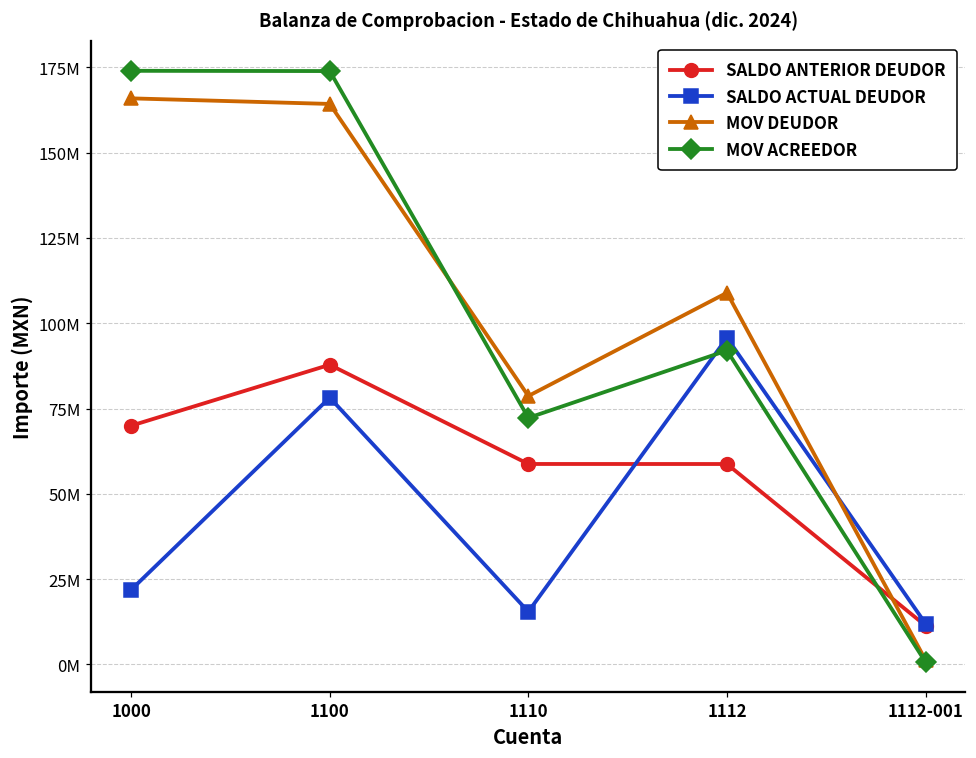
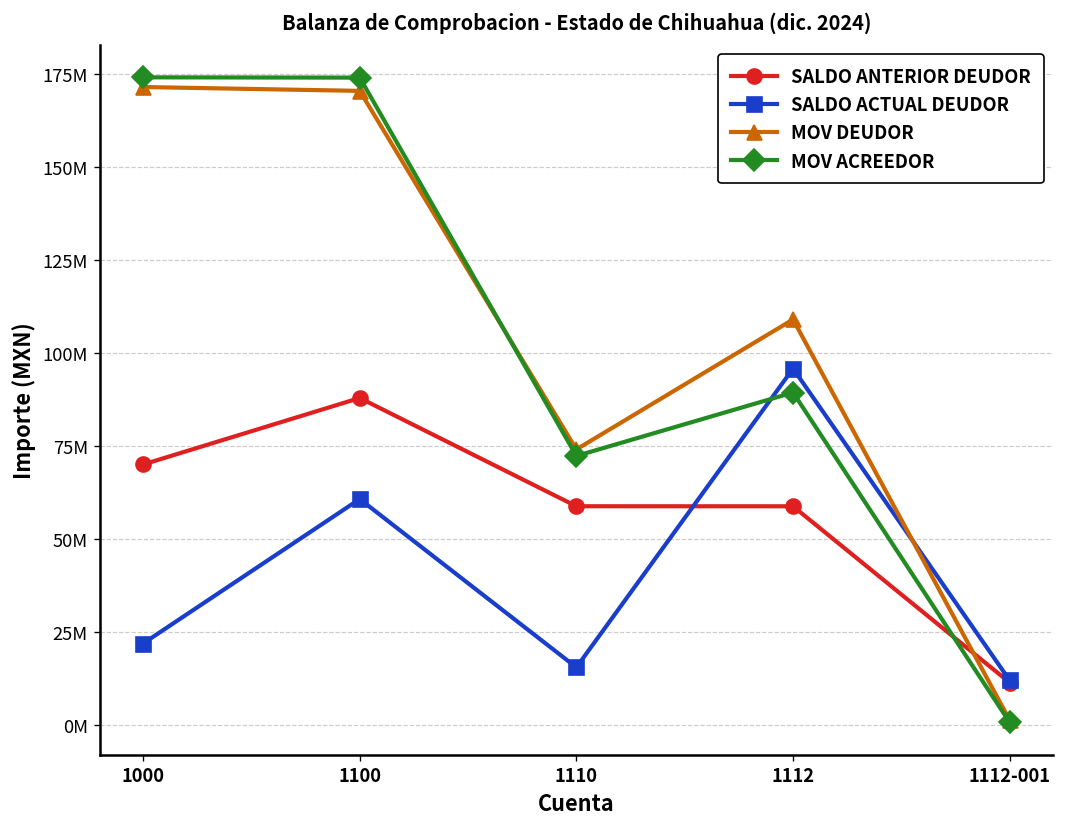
MOV DEUDOR, 1000: 166000000 -> 171000000
SALDO ACTUAL DEUDOR, 1100: 78000000 -> 61000000
MOV DEUDOR, 1100: 164000000 -> 170000000
MOV DEUDOR, 1110: 79000000 -> 74000000
MOV ACREEDOR, 1112: 92000000 -> 89000000
